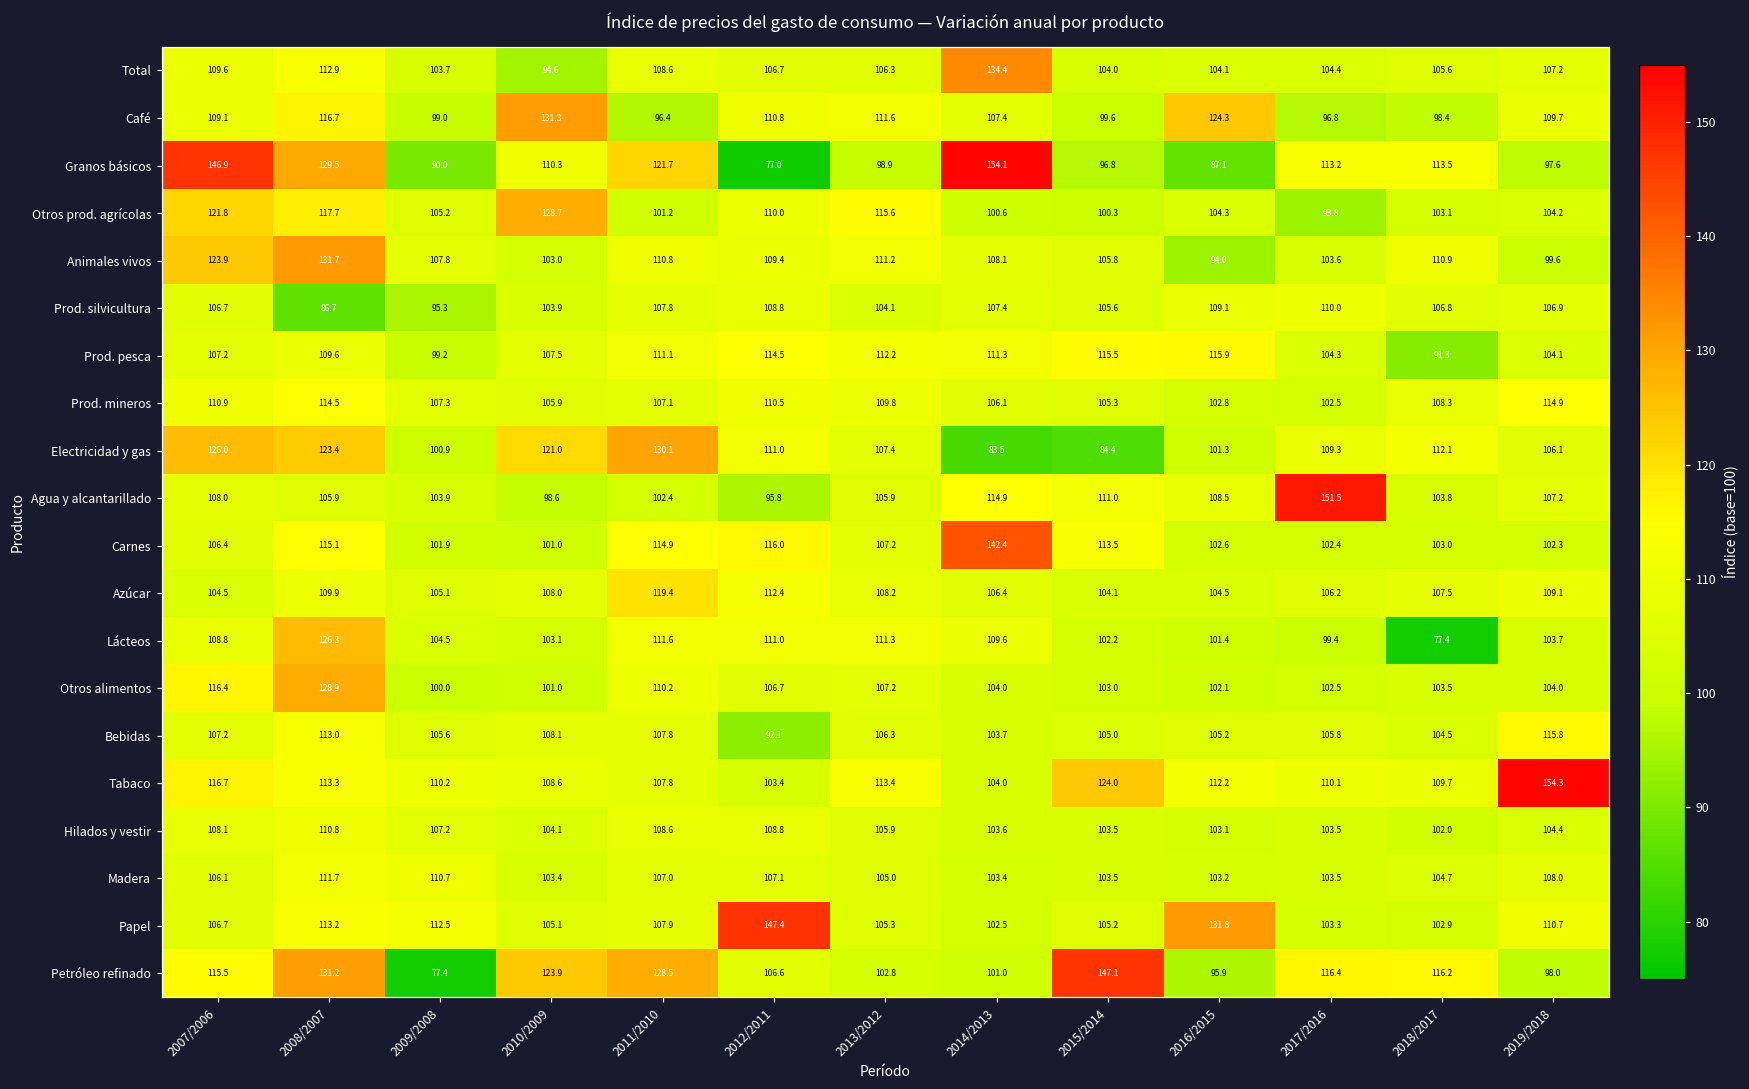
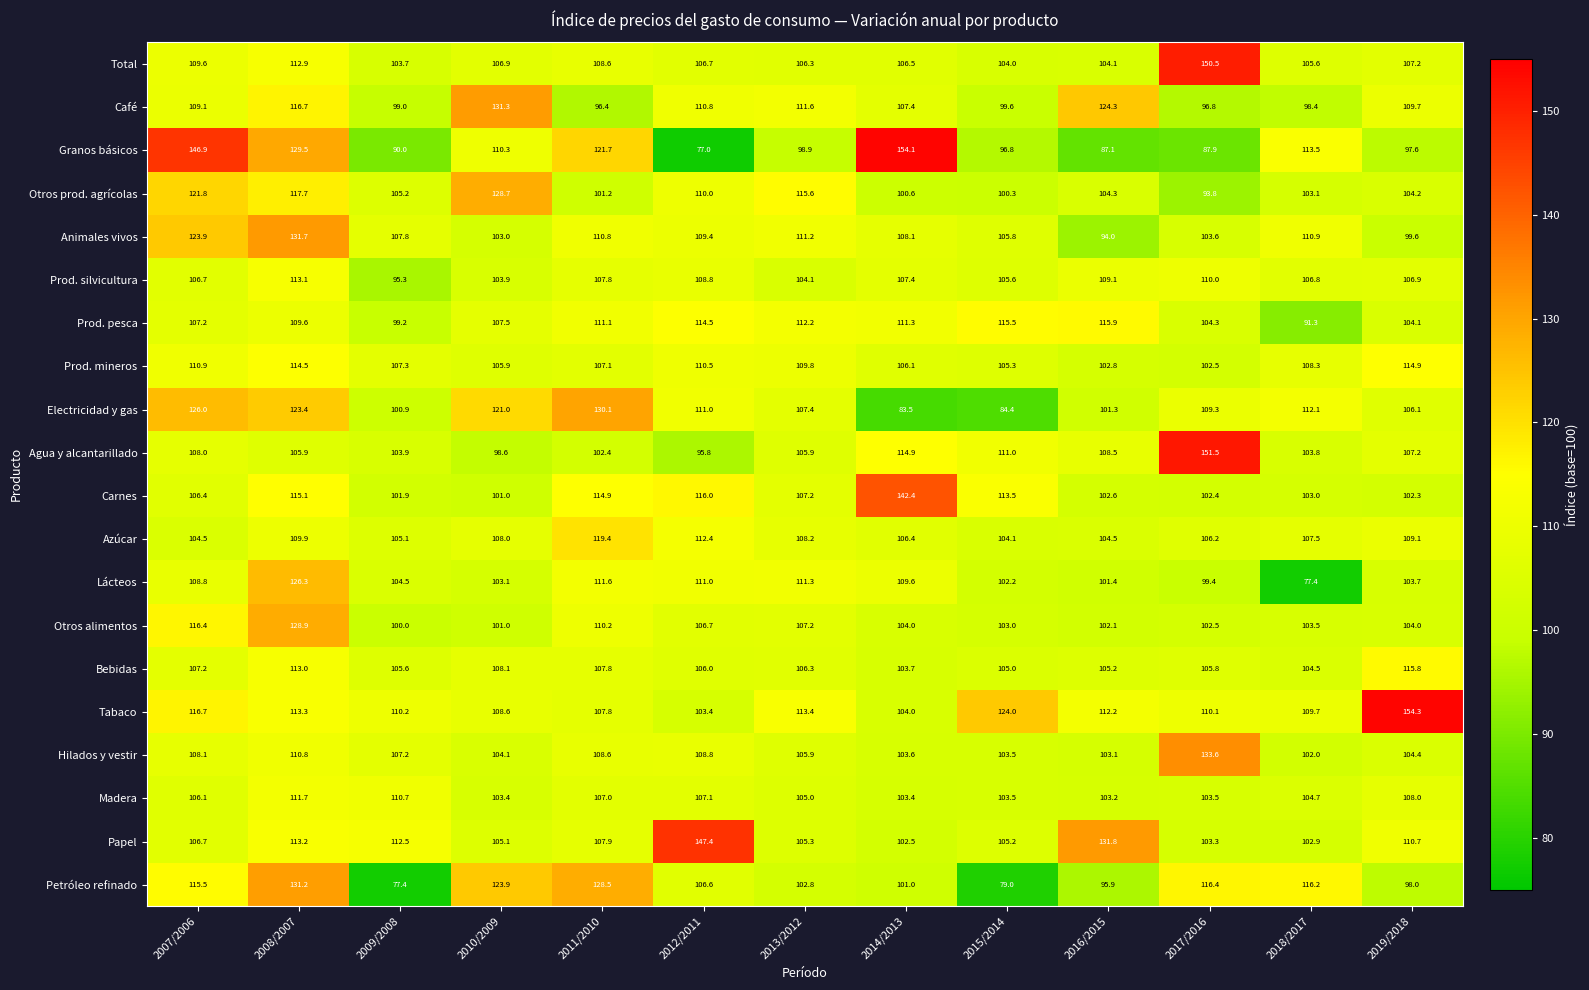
Total, 2010/2009: 94.6 -> 106.9
Total, 2014/2013: 134.4 -> 106.5
Total, 2017/2016: 104.4 -> 150.5
Granos básicos, 2017/2016: 113.2 -> 87.9
Prod. silvicultura, 2008/2007: 86.7 -> 113.1
Bebidas, 2012/2011: 92.1 -> 106.0
Hilados y vestir, 2017/2016: 103.5 -> 133.6
Petróleo refinado, 2015/2014: 147.1 -> 79.0
